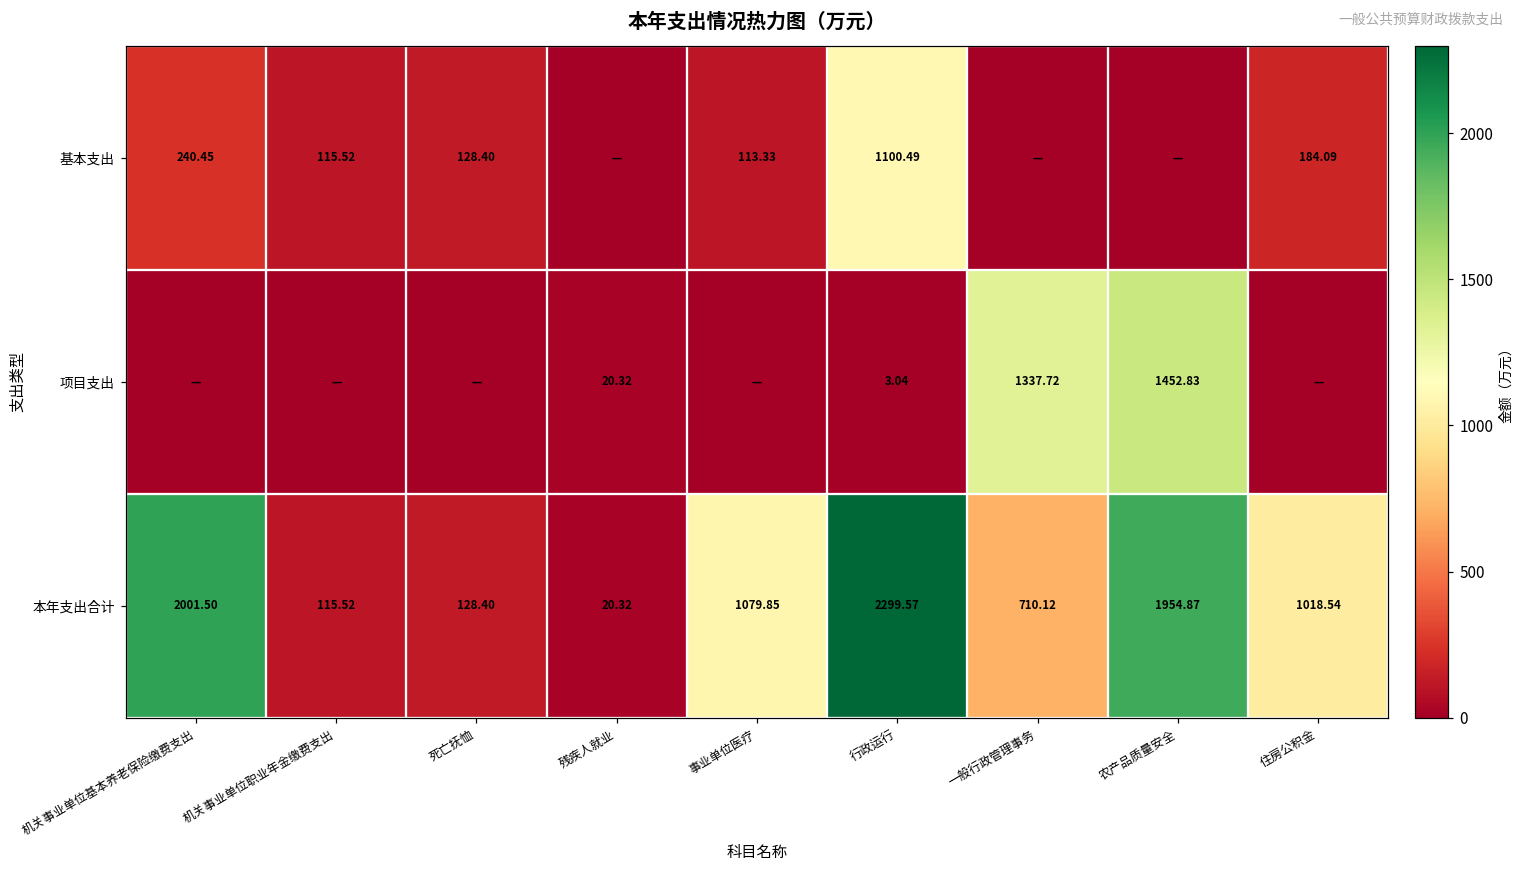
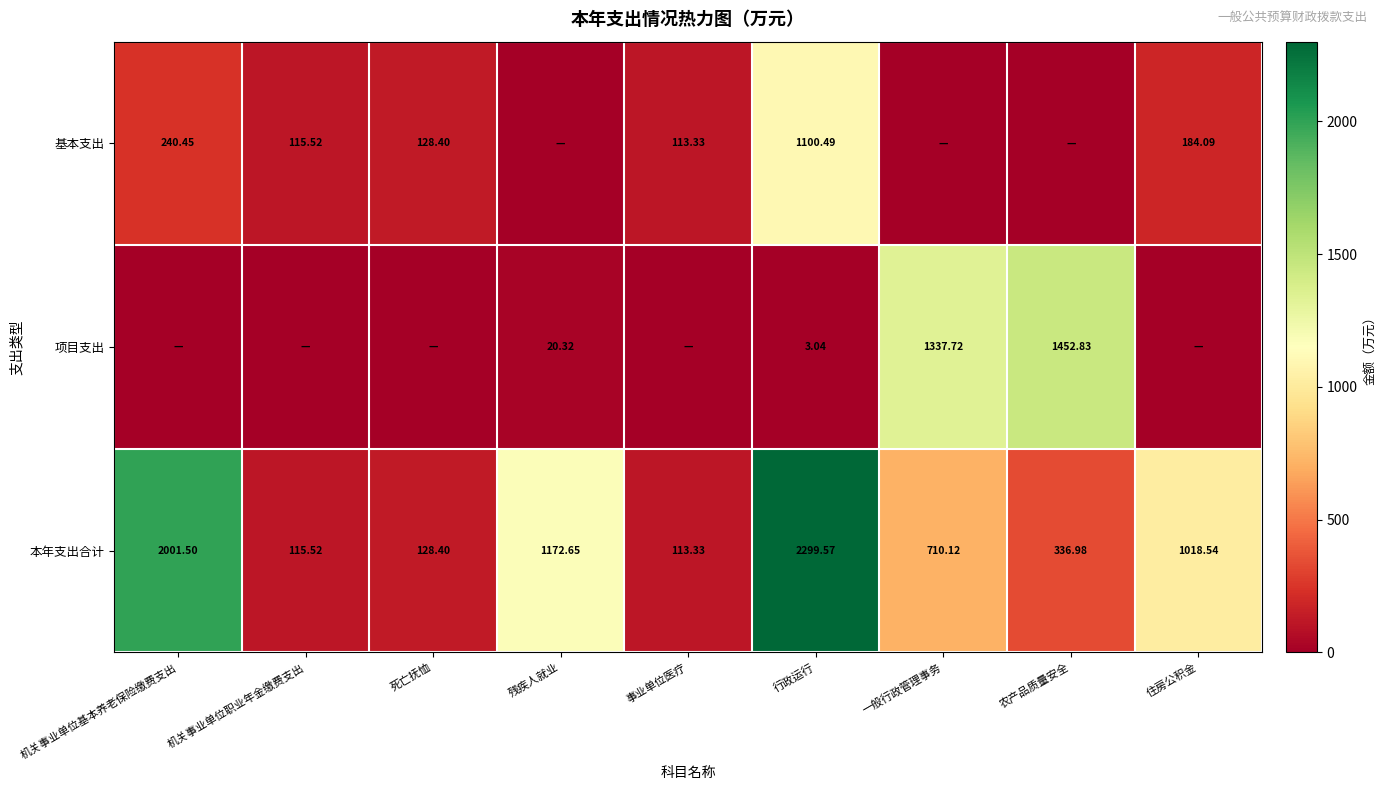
本年支出合计, 残疾人就业: 20.32 -> 1172.65
本年支出合计, 事业单位医疗: 1079.85 -> 113.33
本年支出合计, 农产品质量安全: 1954.87 -> 336.98
